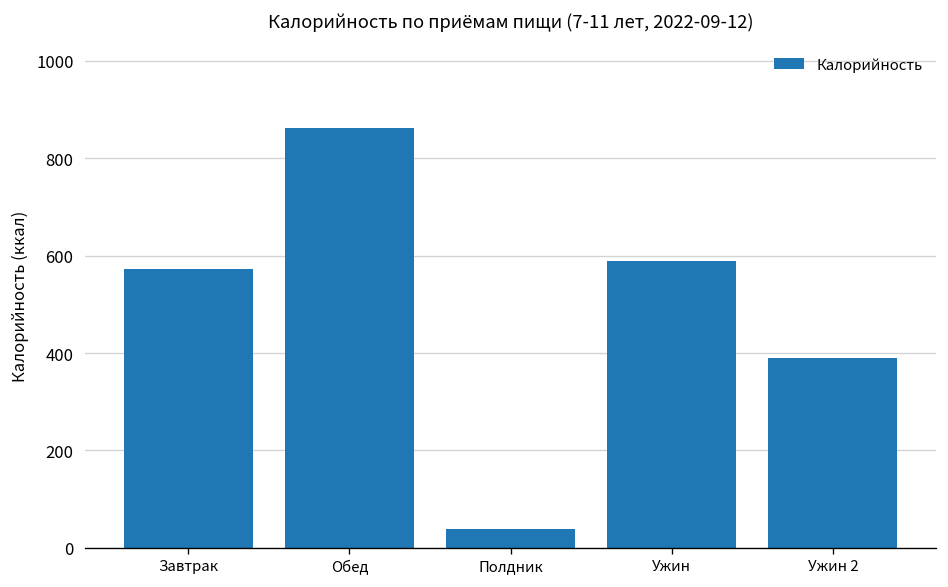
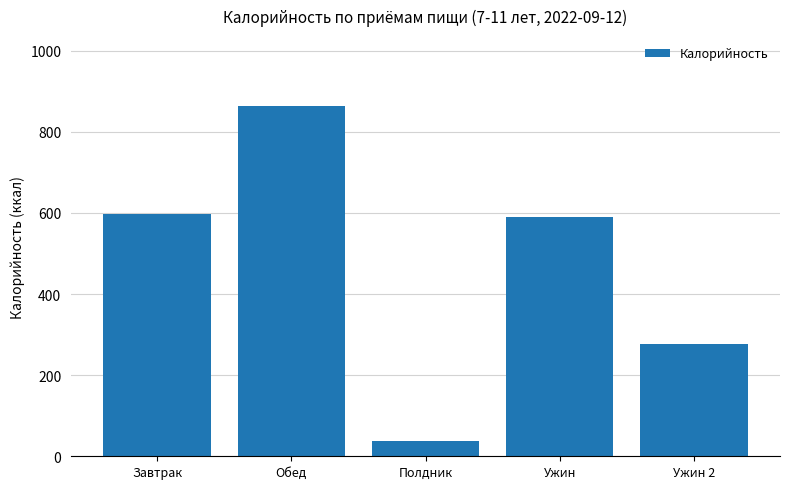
Завтрак: 570 -> 600
Ужин 2: 390 -> 280
